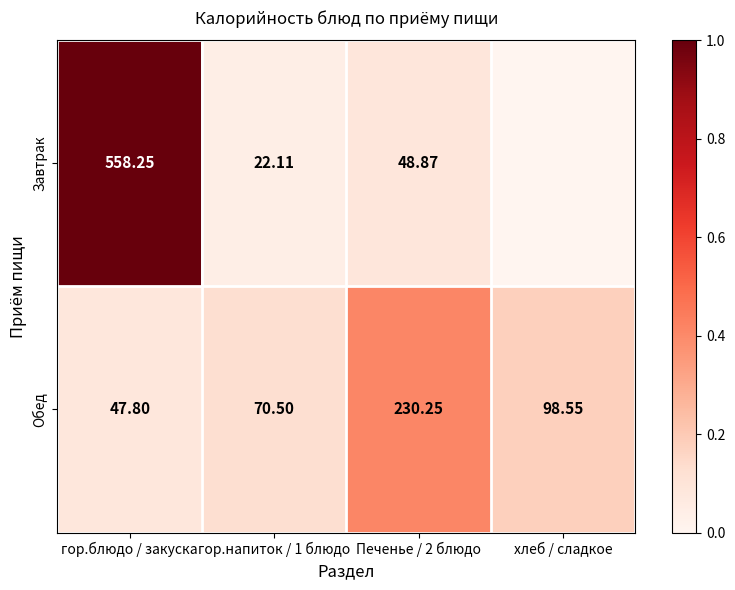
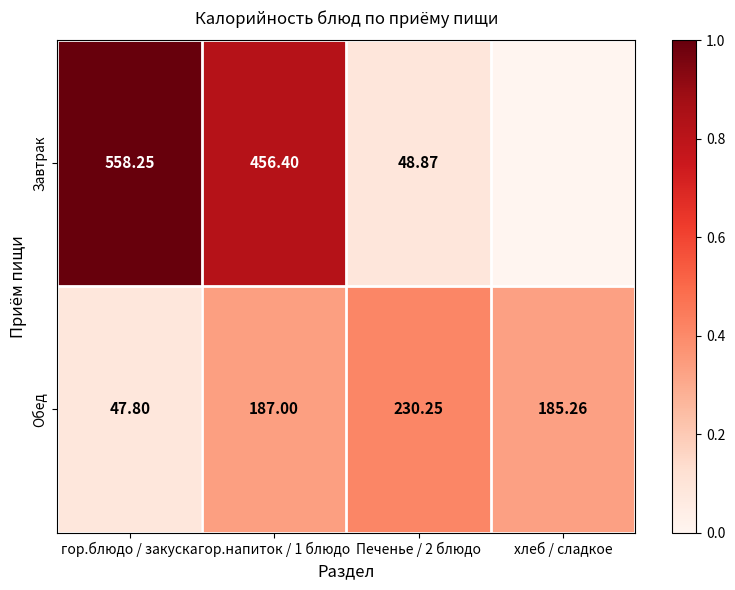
Завтрак, гор.напиток / 1 блюдо: 22.11 -> 456.40
Обед, гор.напиток / 1 блюдо: 70.50 -> 187.00
Обед, хлеб / сладкое: 98.55 -> 185.26
